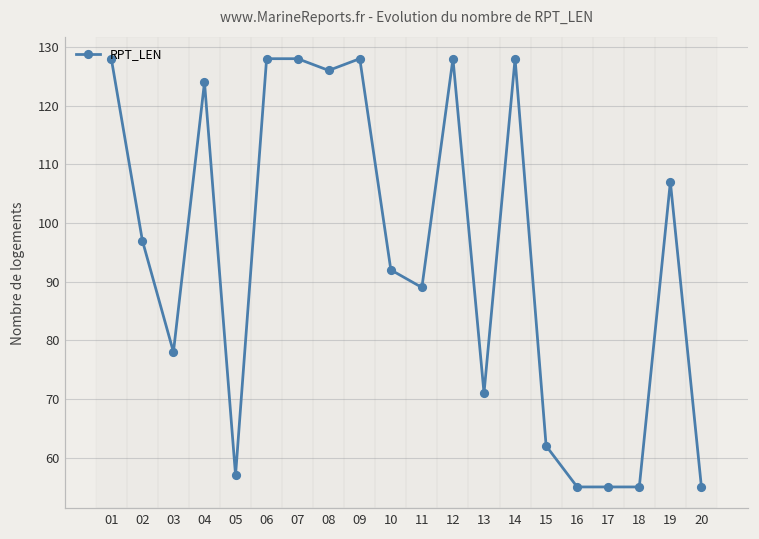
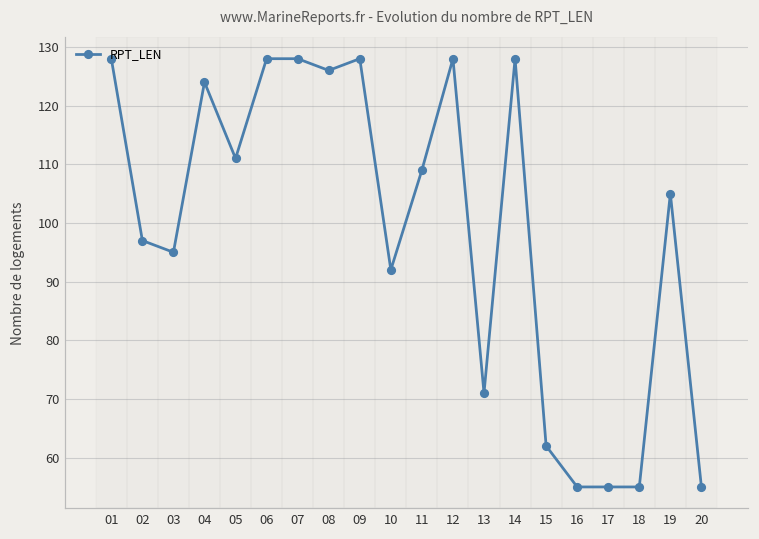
03: 78 -> 95
05: 57 -> 111
11: 89 -> 109
19: 107 -> 105
